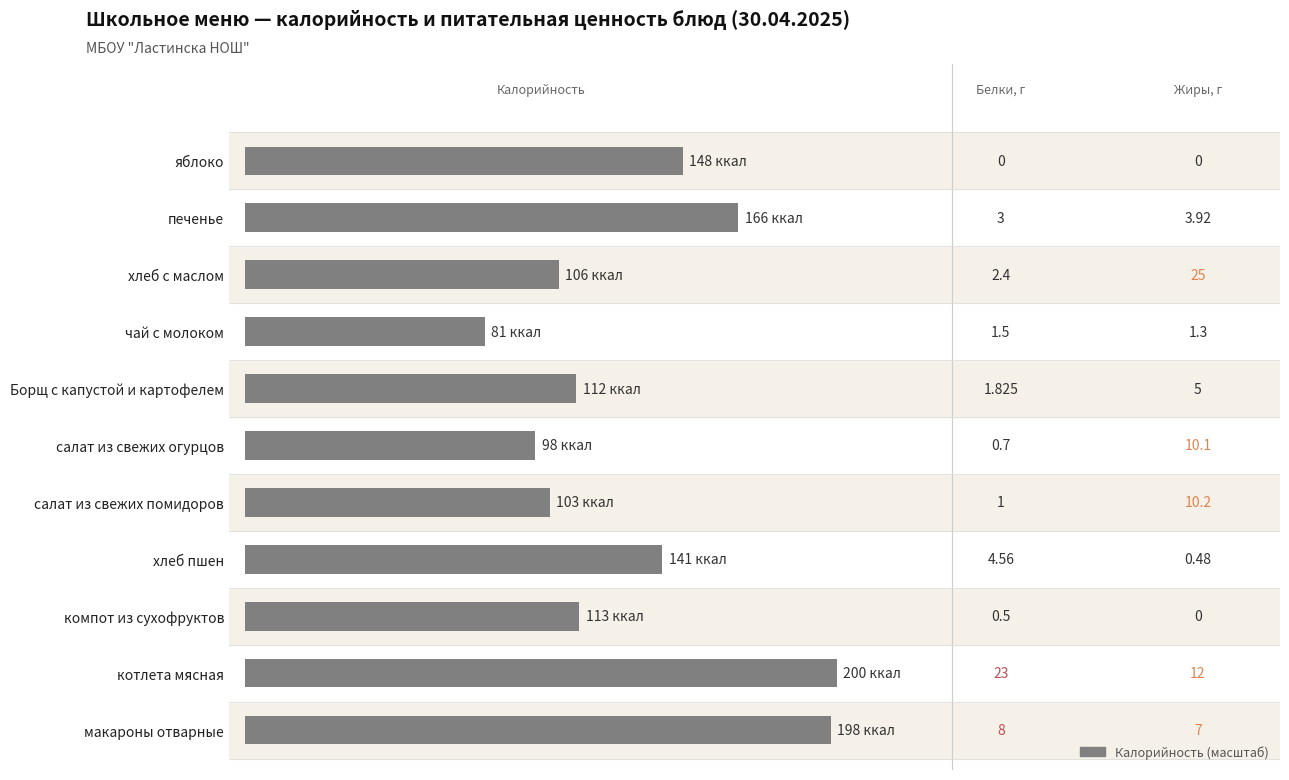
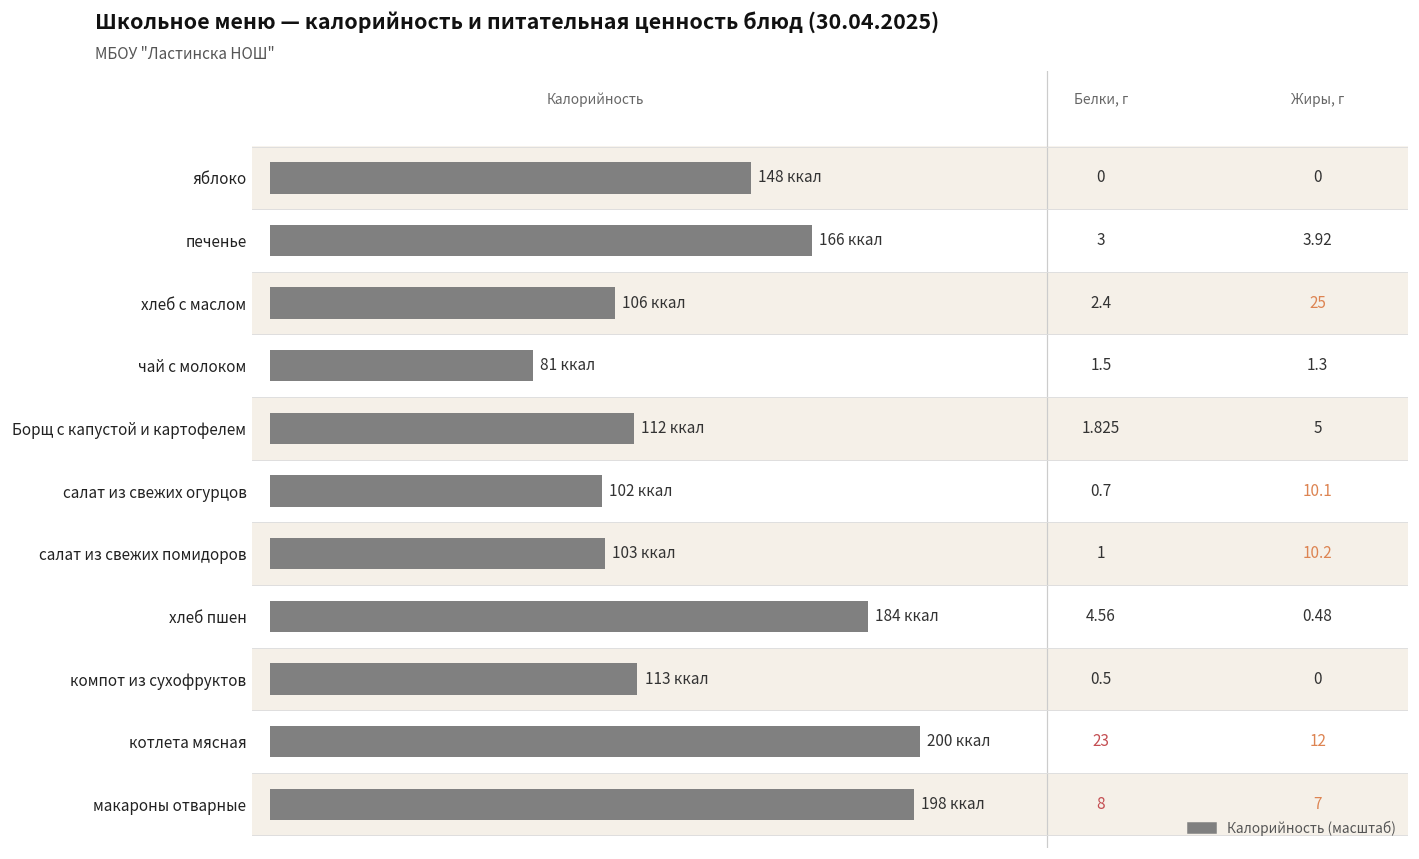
салат из свежих огурцов: 98 -> 102
хлеб пшен: 141 -> 184
